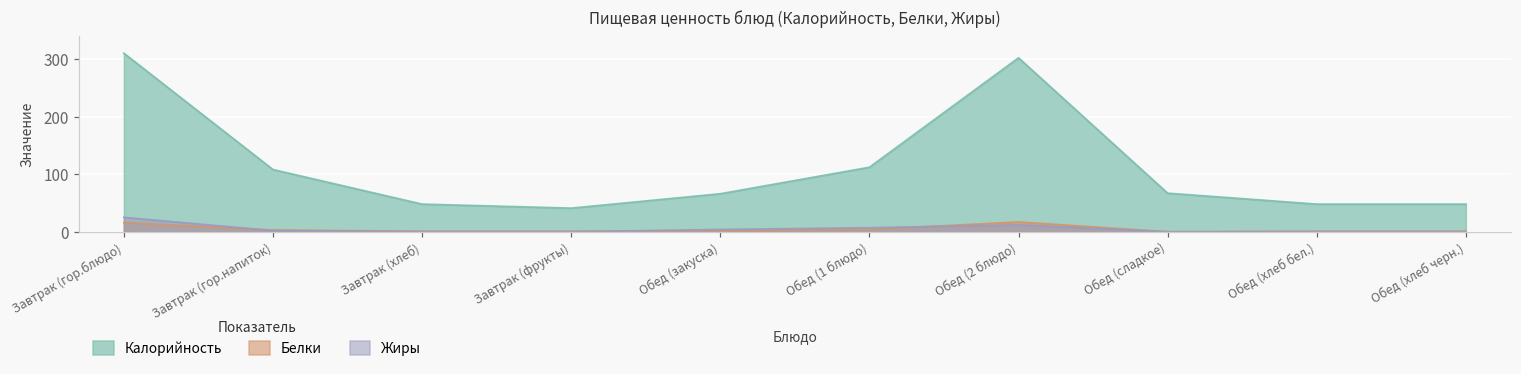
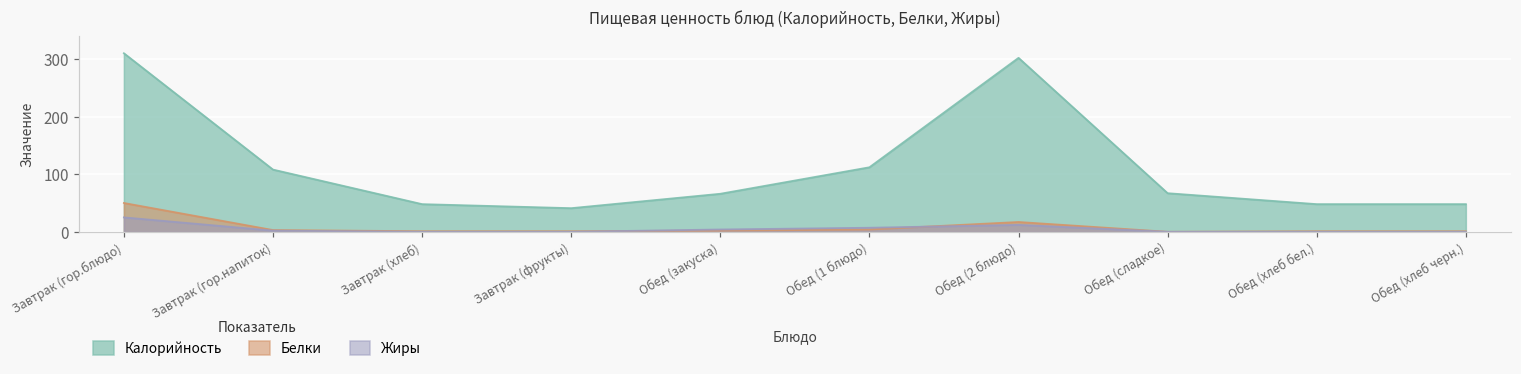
Белки, Завтрак (гор.блюдо): 20 -> 50
